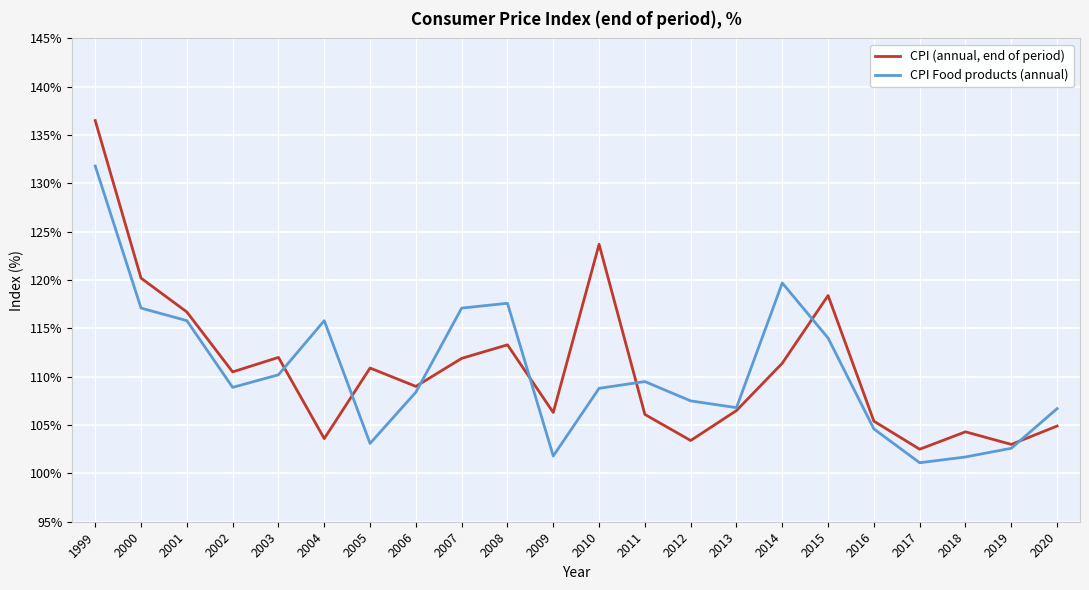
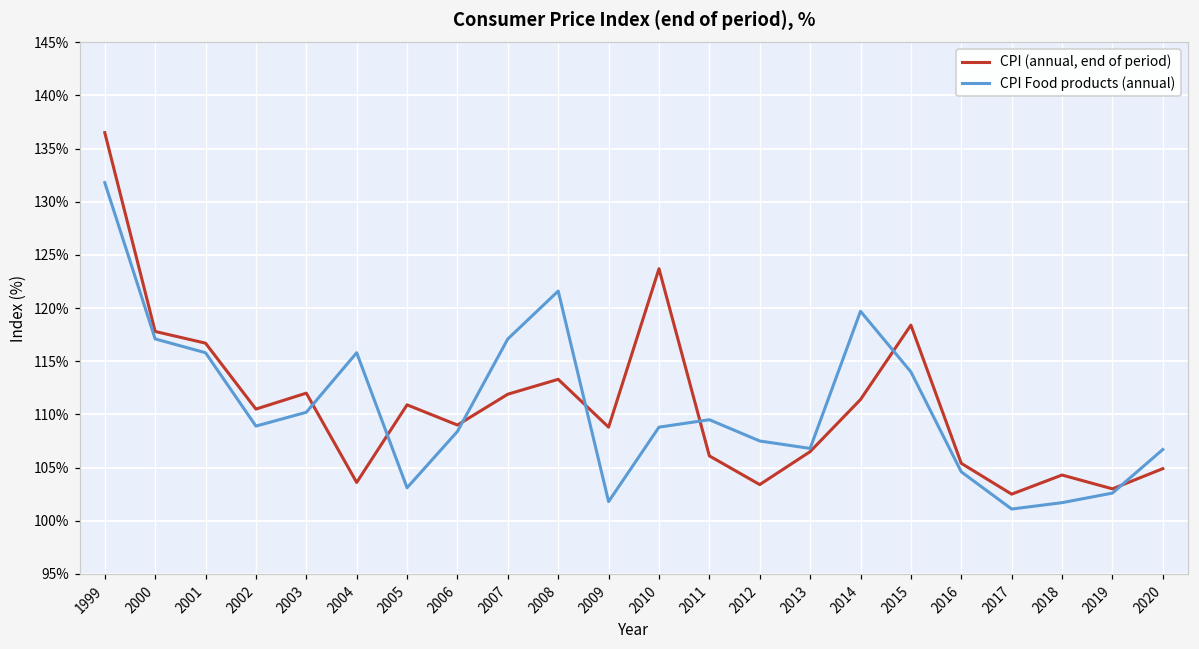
CPI (annual, end of period), 2000: 120% -> 118%
CPI Food products (annual), 2008: 118% -> 122%
CPI (annual, end of period), 2009: 106% -> 109%
